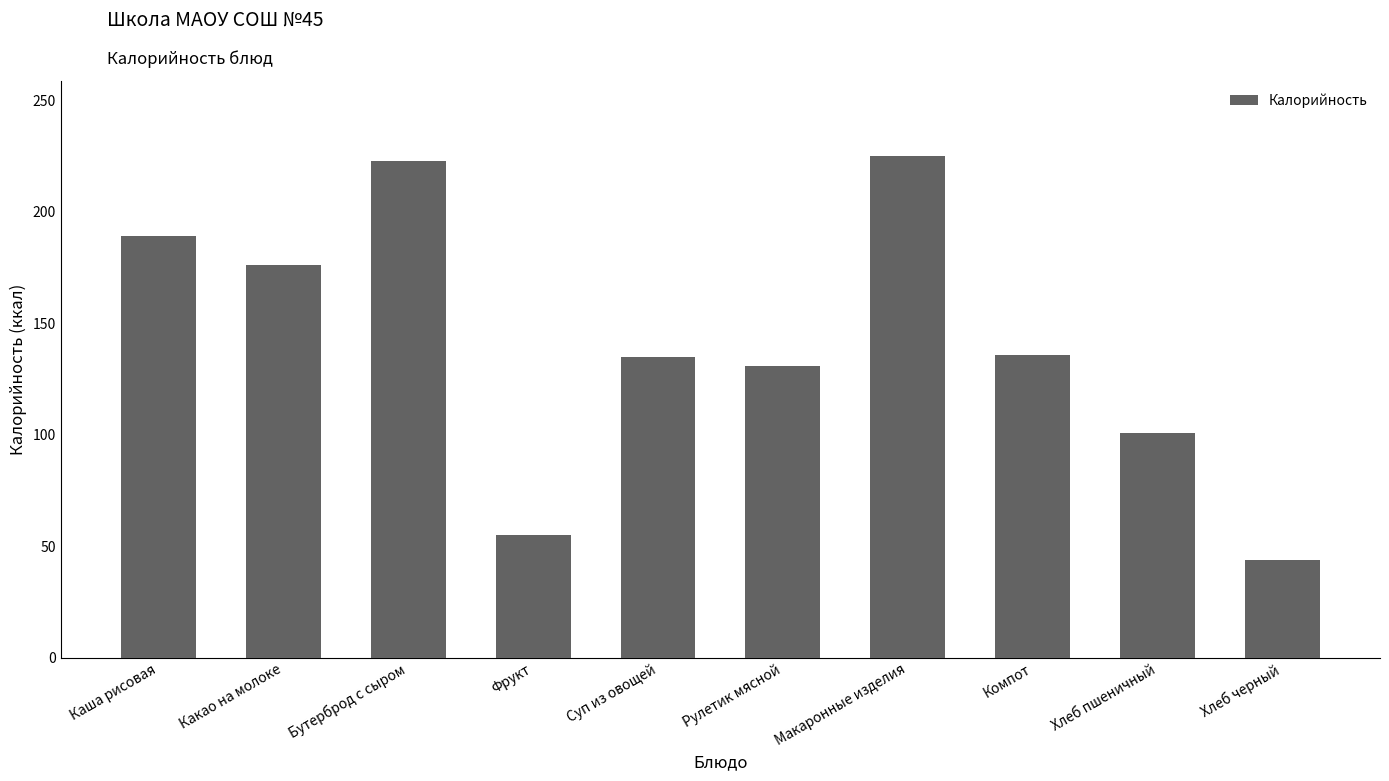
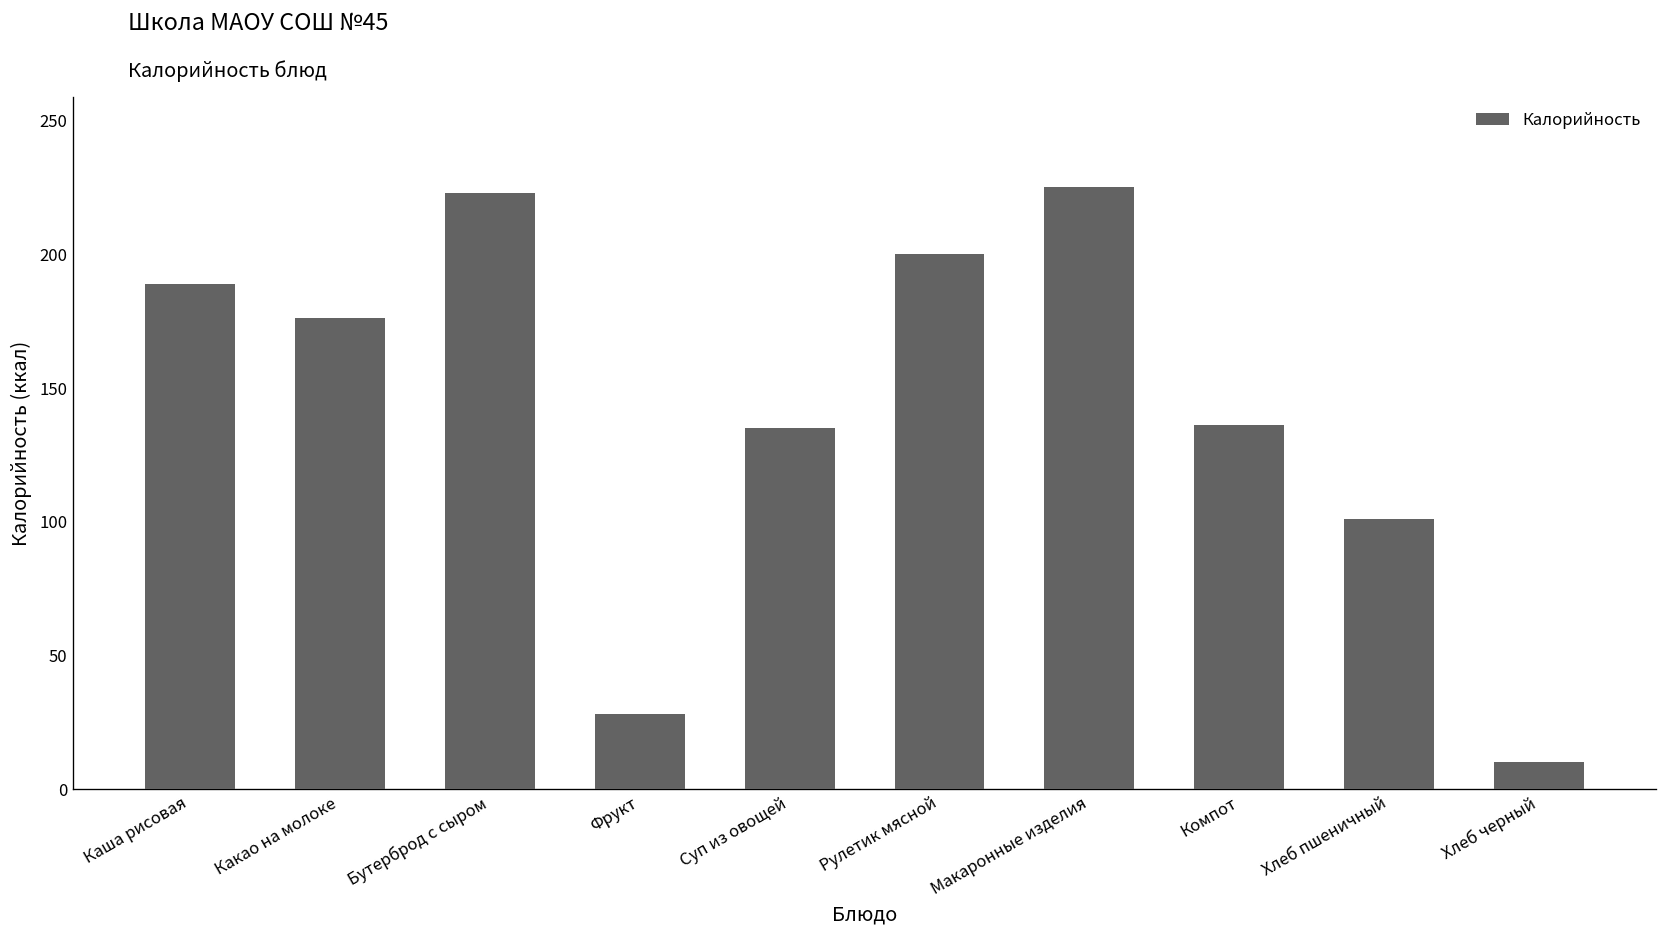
Фрукт: 55 -> 28
Рулетик мясной: 131 -> 200
Хлеб черный: 44 -> 10
